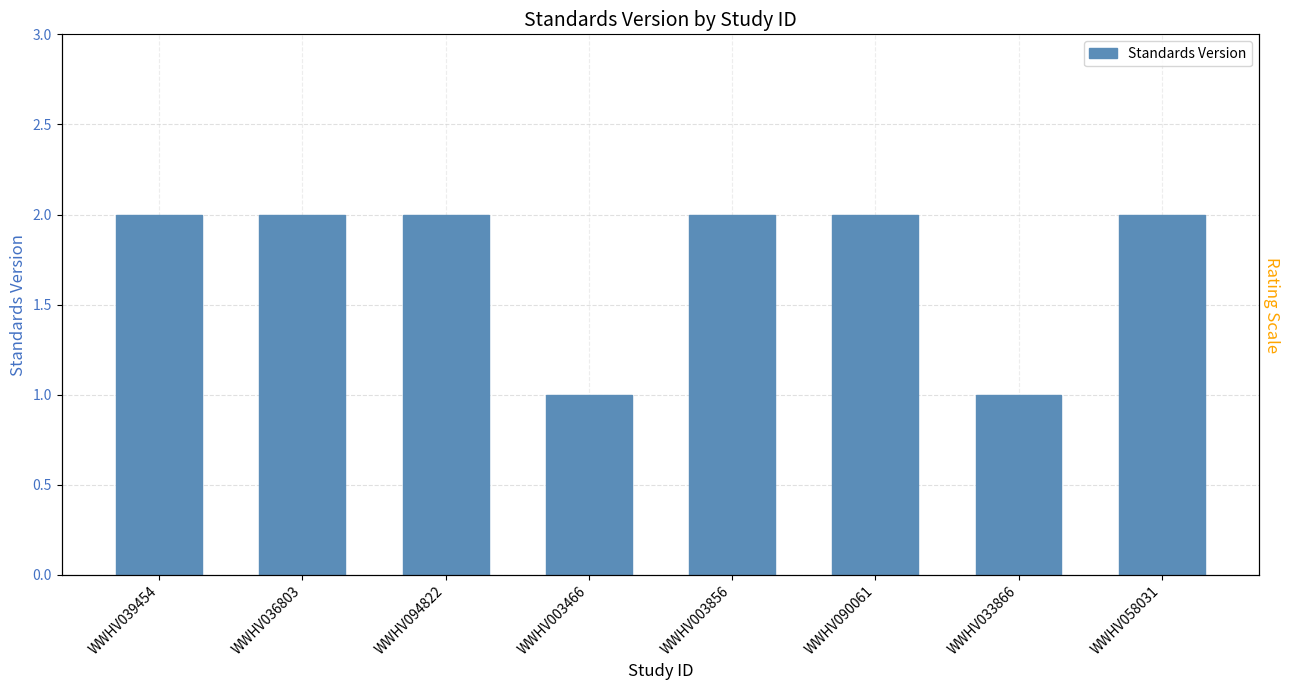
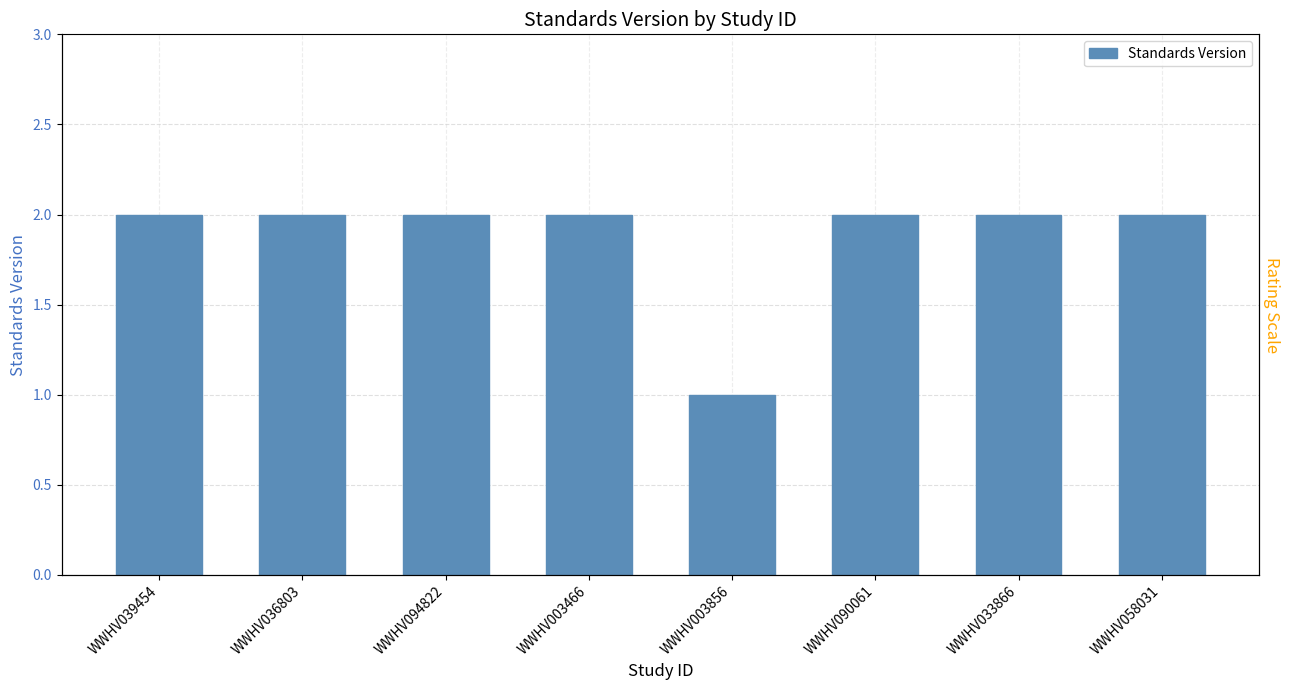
WWHV003466: 1 -> 2
WWHV003856: 2 -> 1
WWHV033866: 1 -> 2
